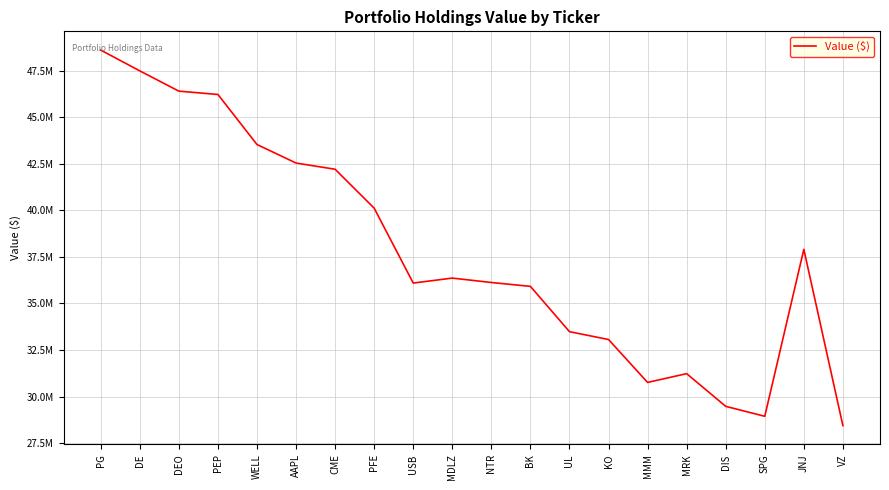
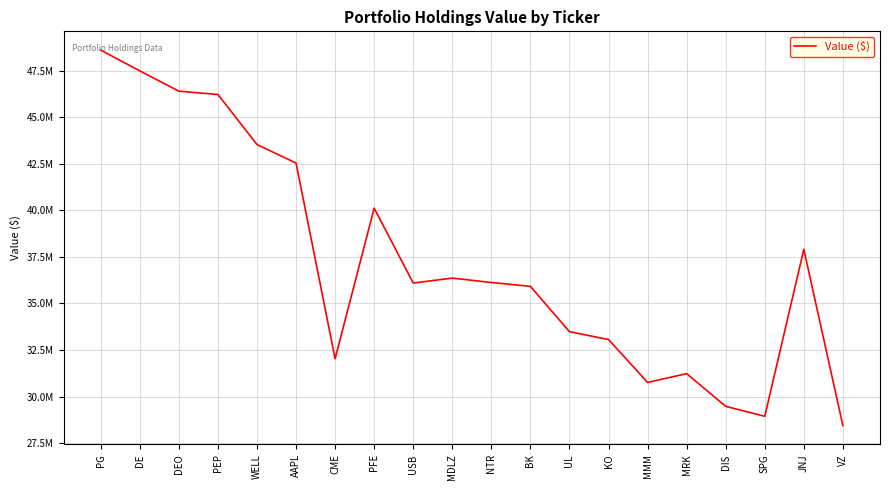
CME: 42200000 -> 32000000
